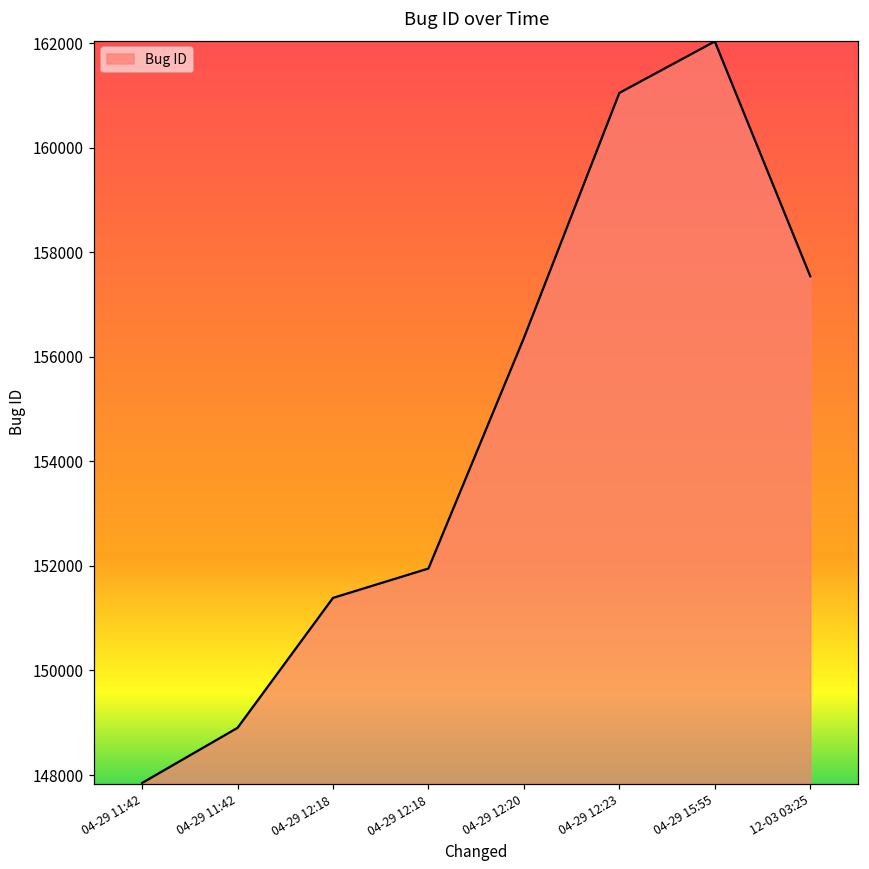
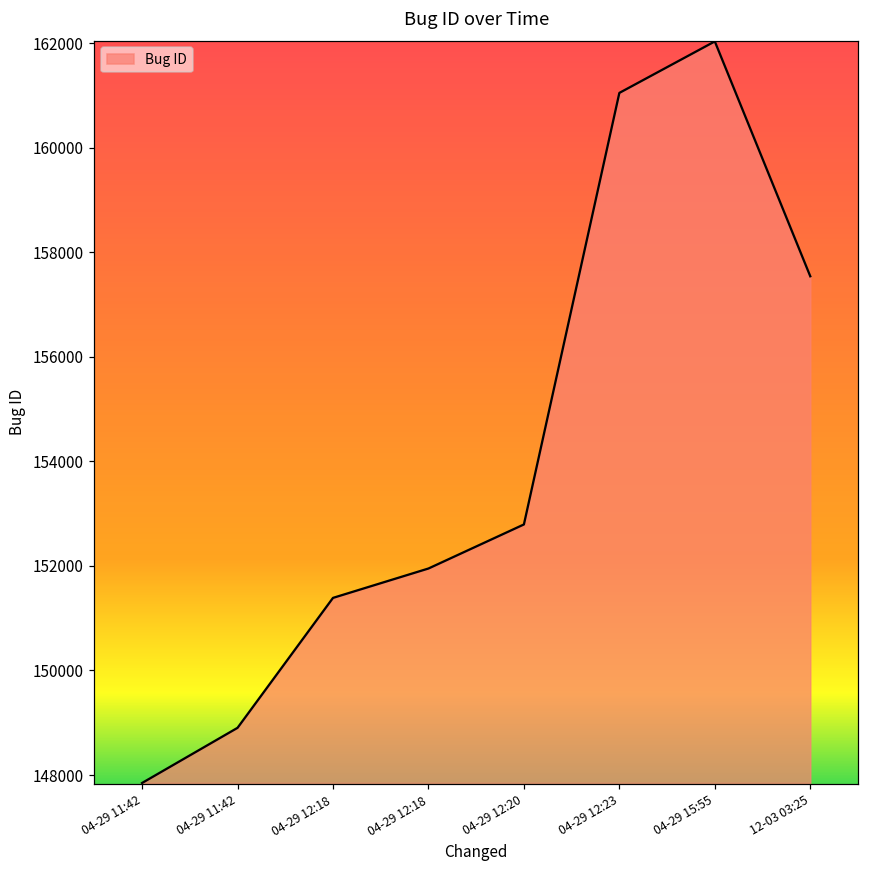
04-29 12:20: 156400 -> 152800
